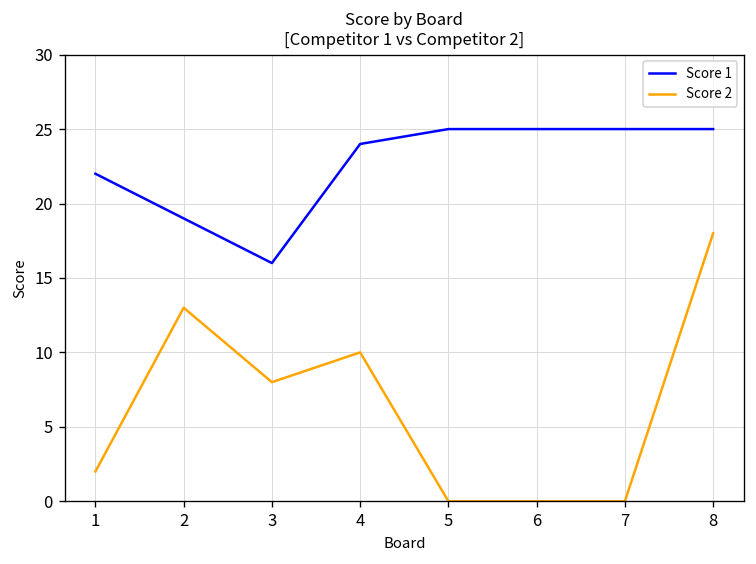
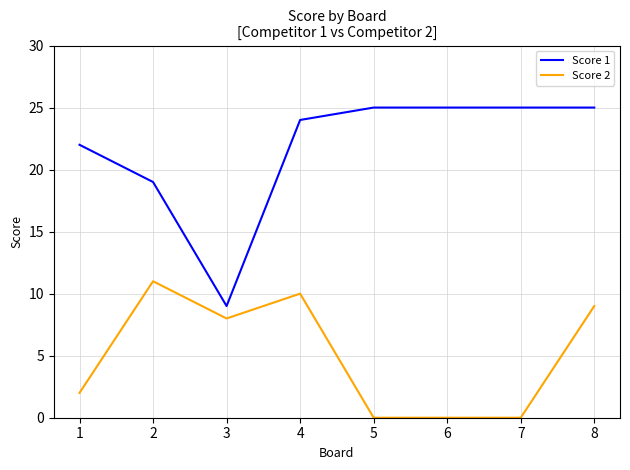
Score 2, 2: 13 -> 11
Score 1, 3: 16 -> 9
Score 2, 8: 18 -> 9
